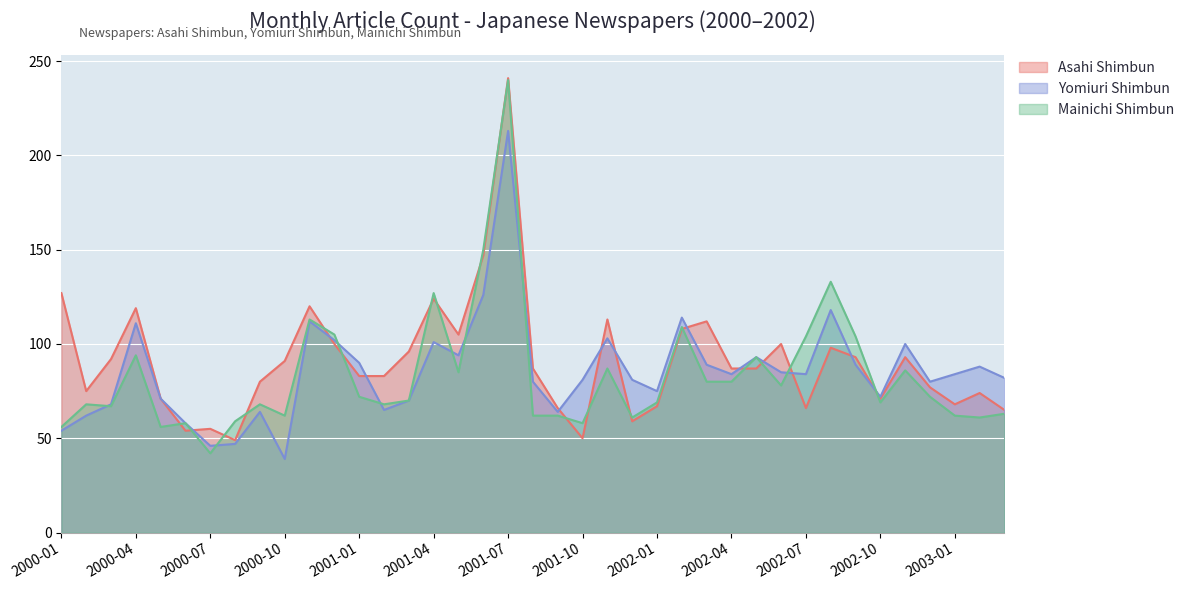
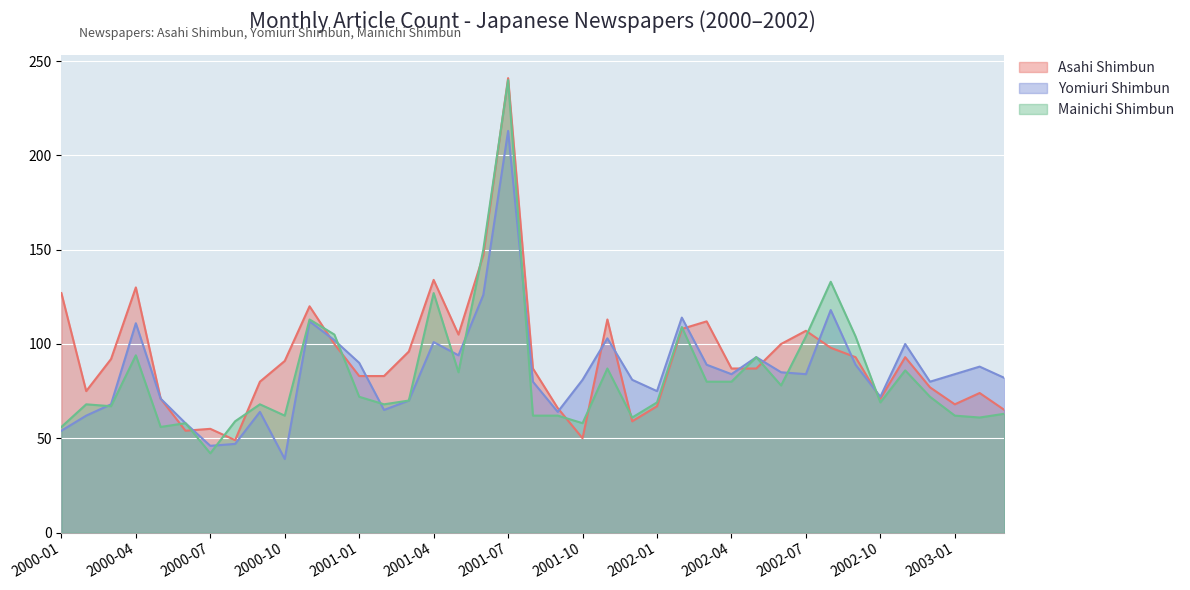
Asahi Shimbun, 2000-04: 119 -> 130
Asahi Shimbun, 2001-04: 124 -> 134
Asahi Shimbun, 2002-07: 66 -> 107
